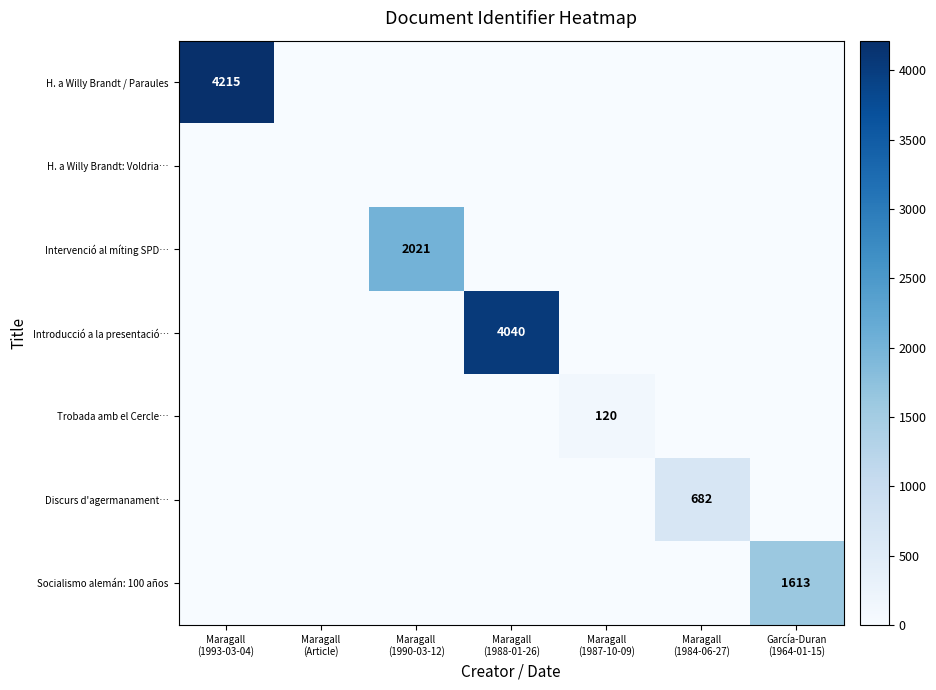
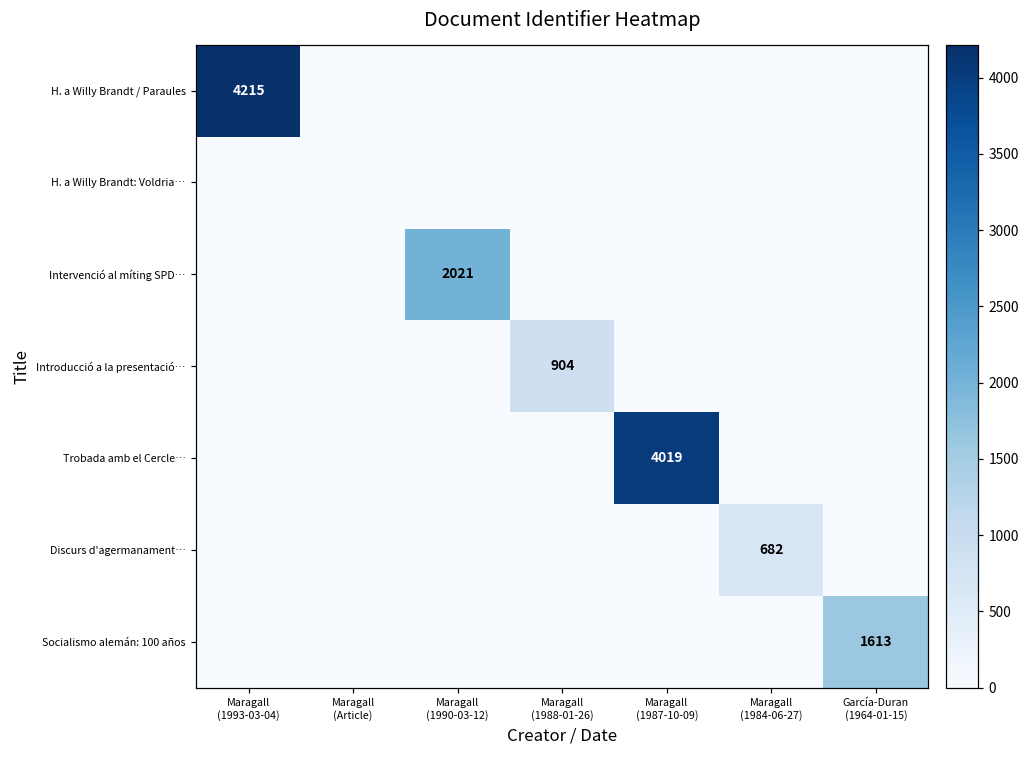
Introducció a la presentació…, Maragall (1988-01-26): 4040 -> 904
Trobada amb el Cercle…, Maragall (1987-10-09): 120 -> 4019
